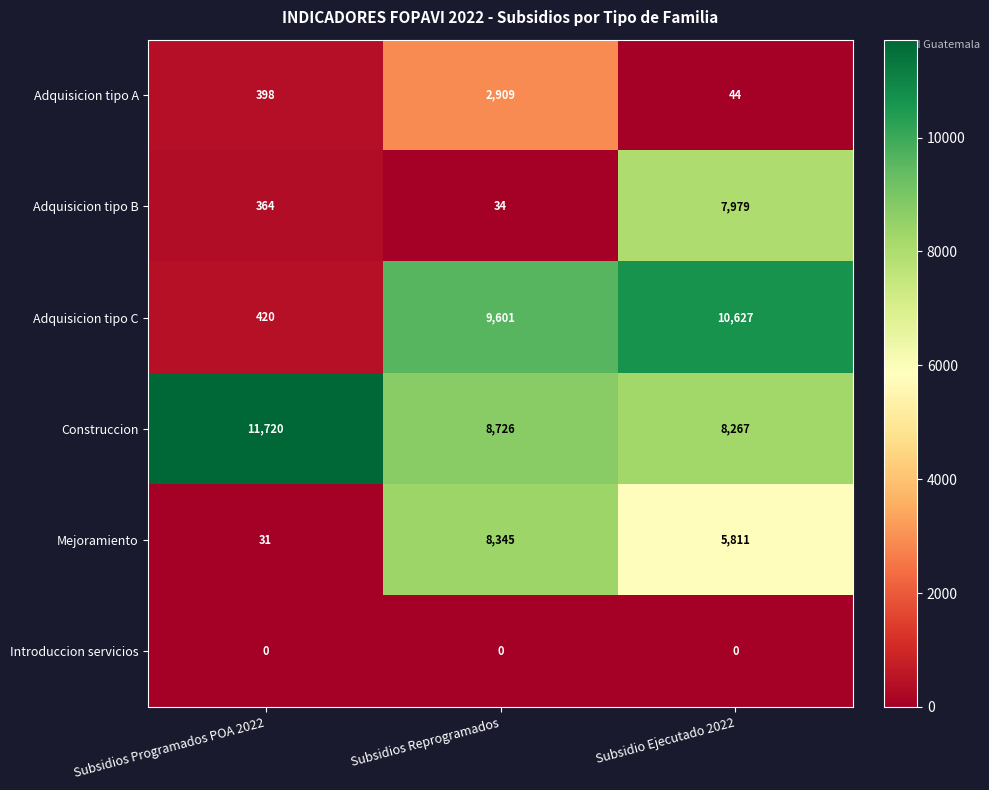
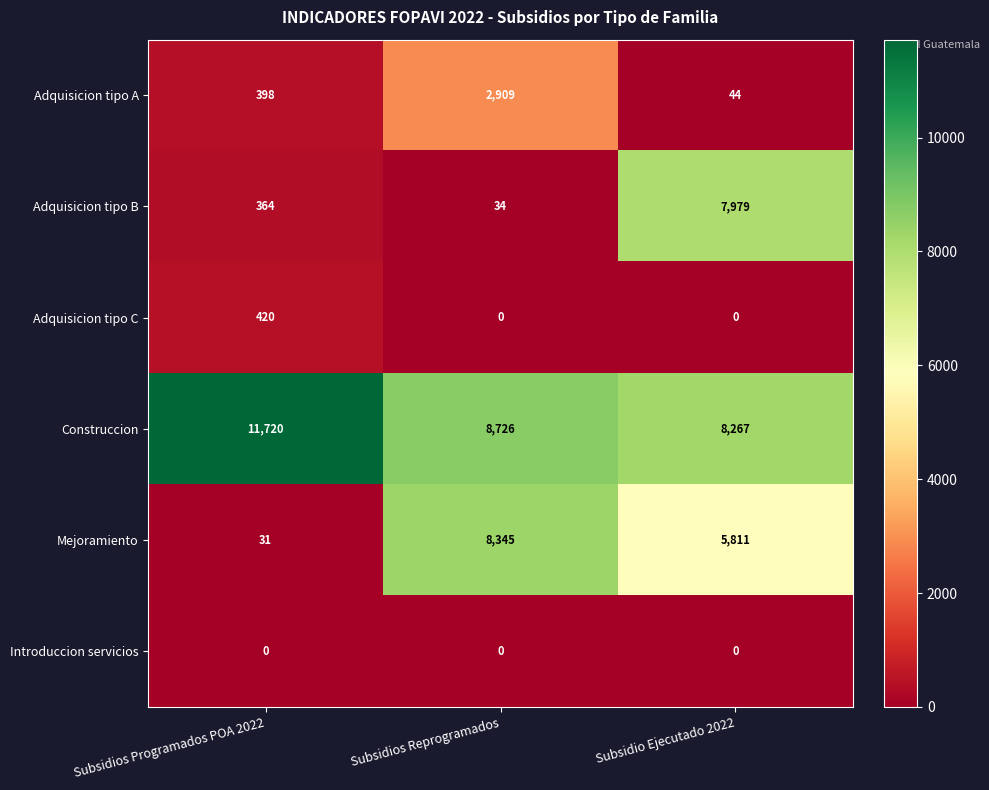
Adquisicion tipo C, Subsidios Reprogramados: 9,601 -> 0
Adquisicion tipo C, Subsidio Ejecutado 2022: 10,627 -> 0
